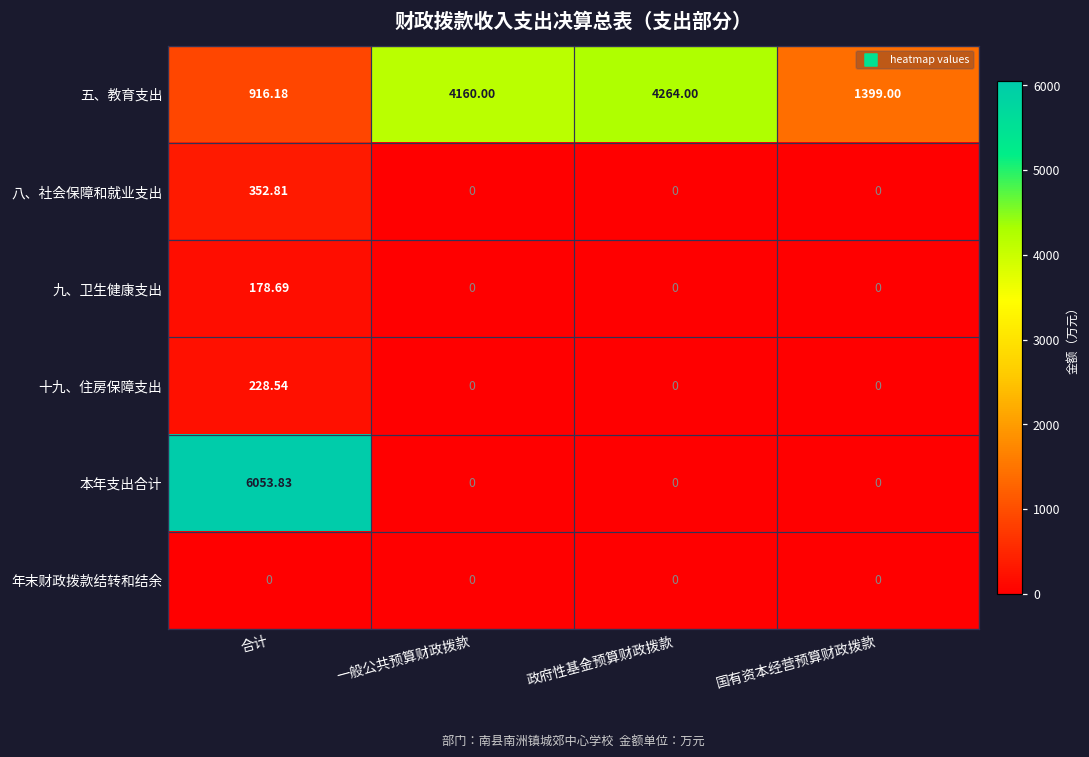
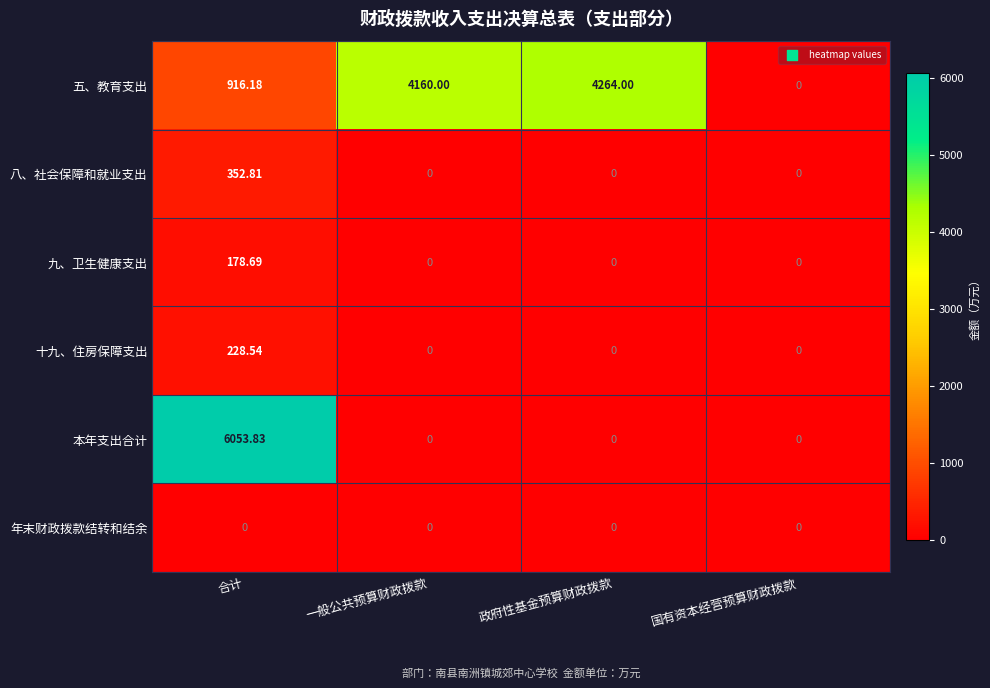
五、教育支出, 国有资本经营预算财政拨款: 1399.00 -> 0
